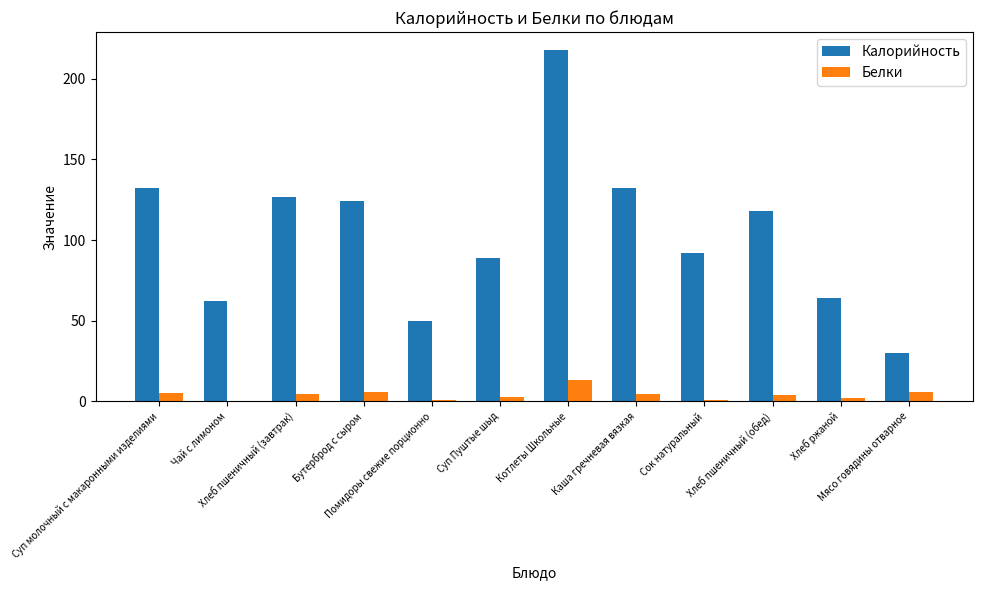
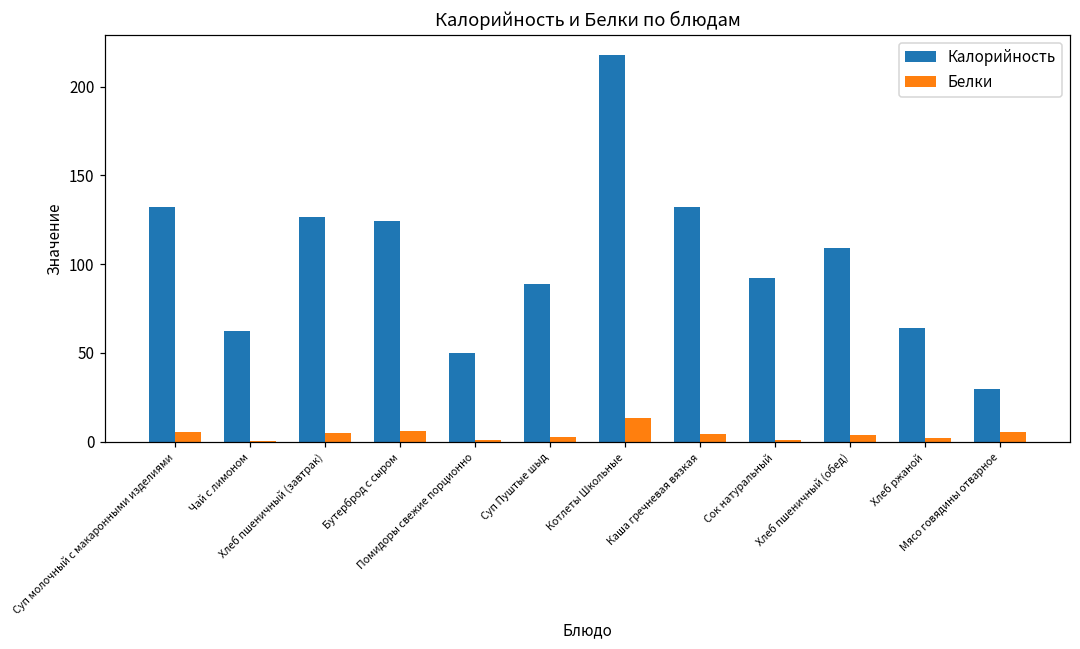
Калорийность, Хлеб пшеничный (обед): 118 -> 109
